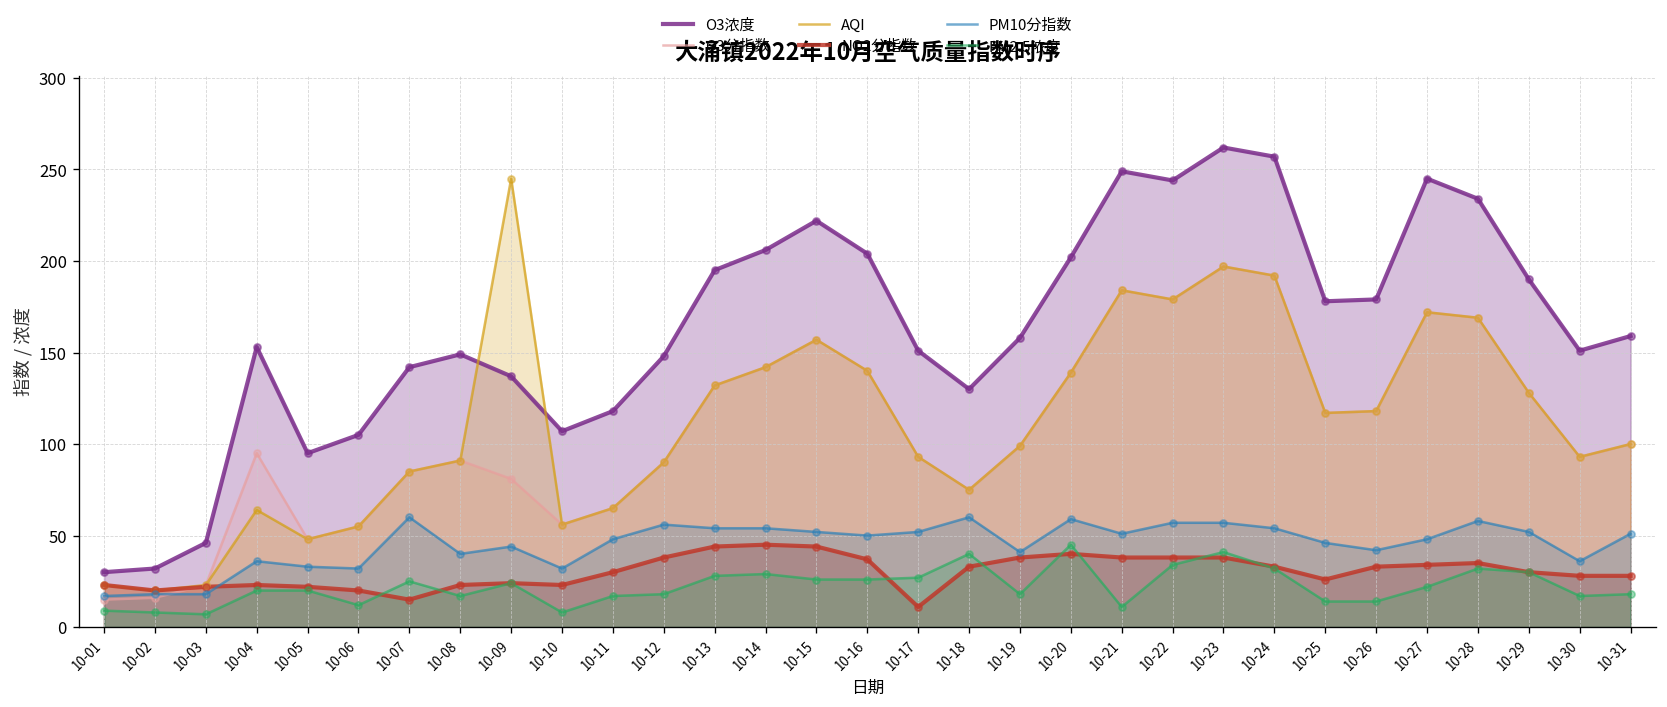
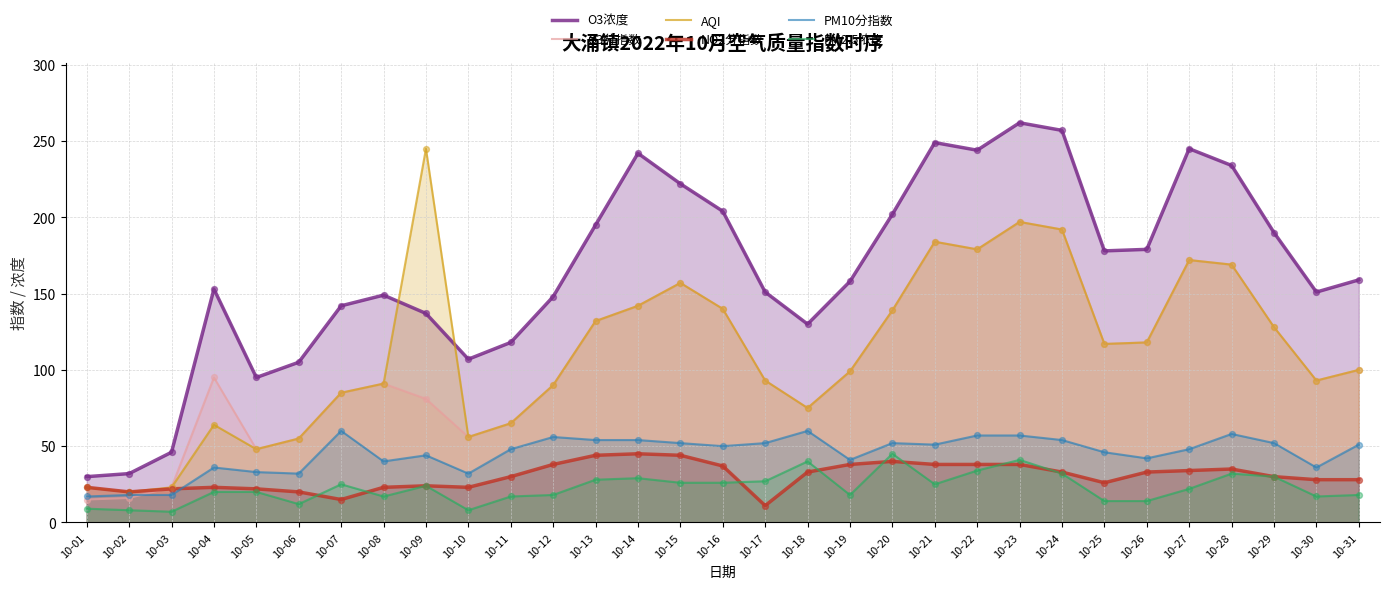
O3浓度, 10-14: 206 -> 242
PM10分指数, 10-20: 59 -> 52
PM2.5浓度, 10-21: 11 -> 25
